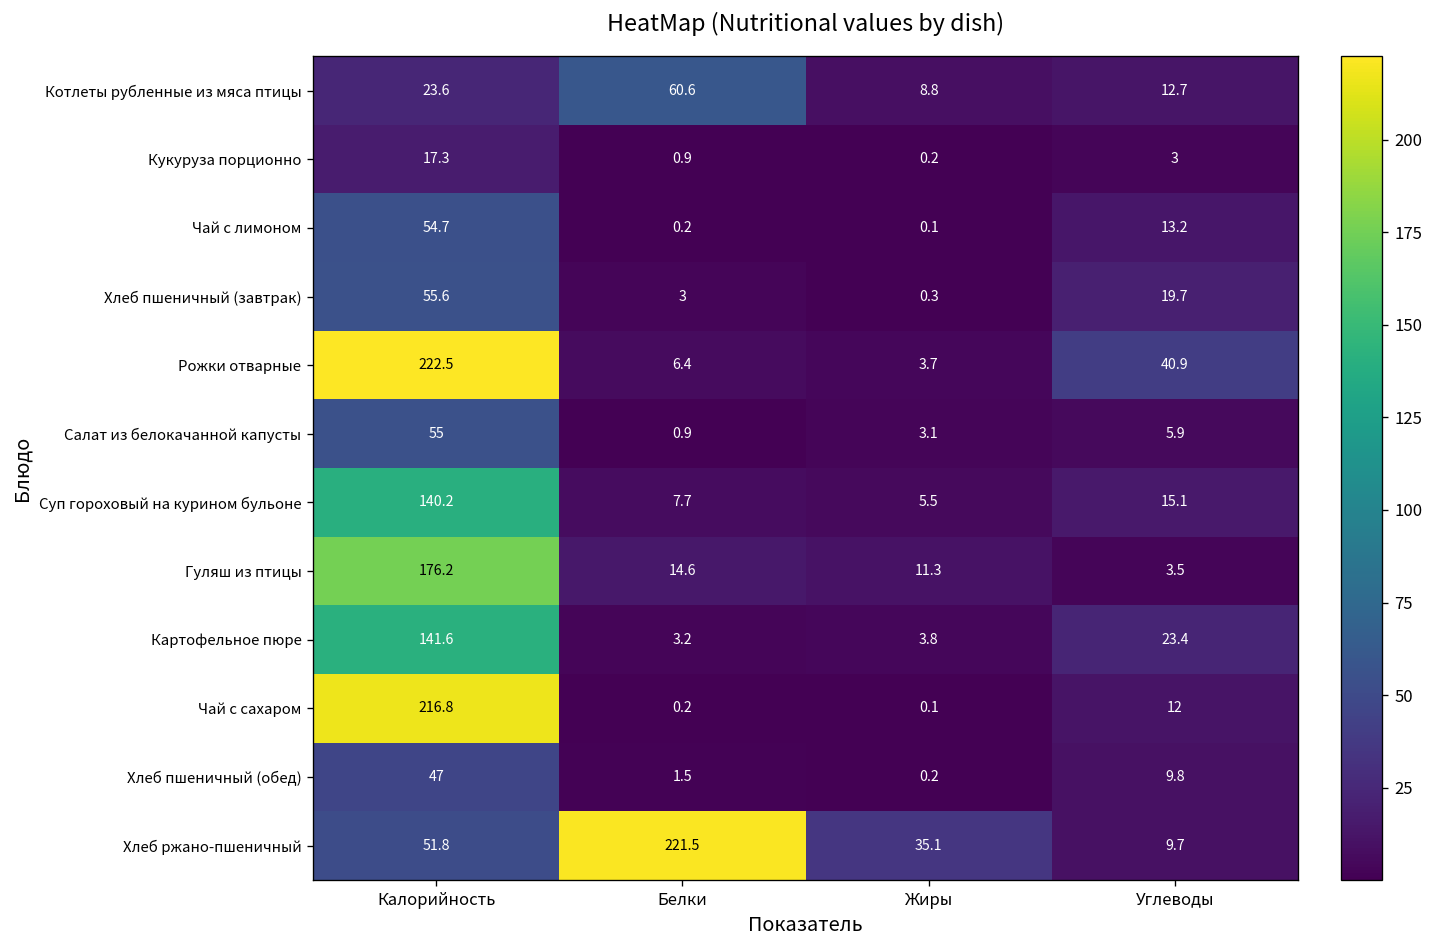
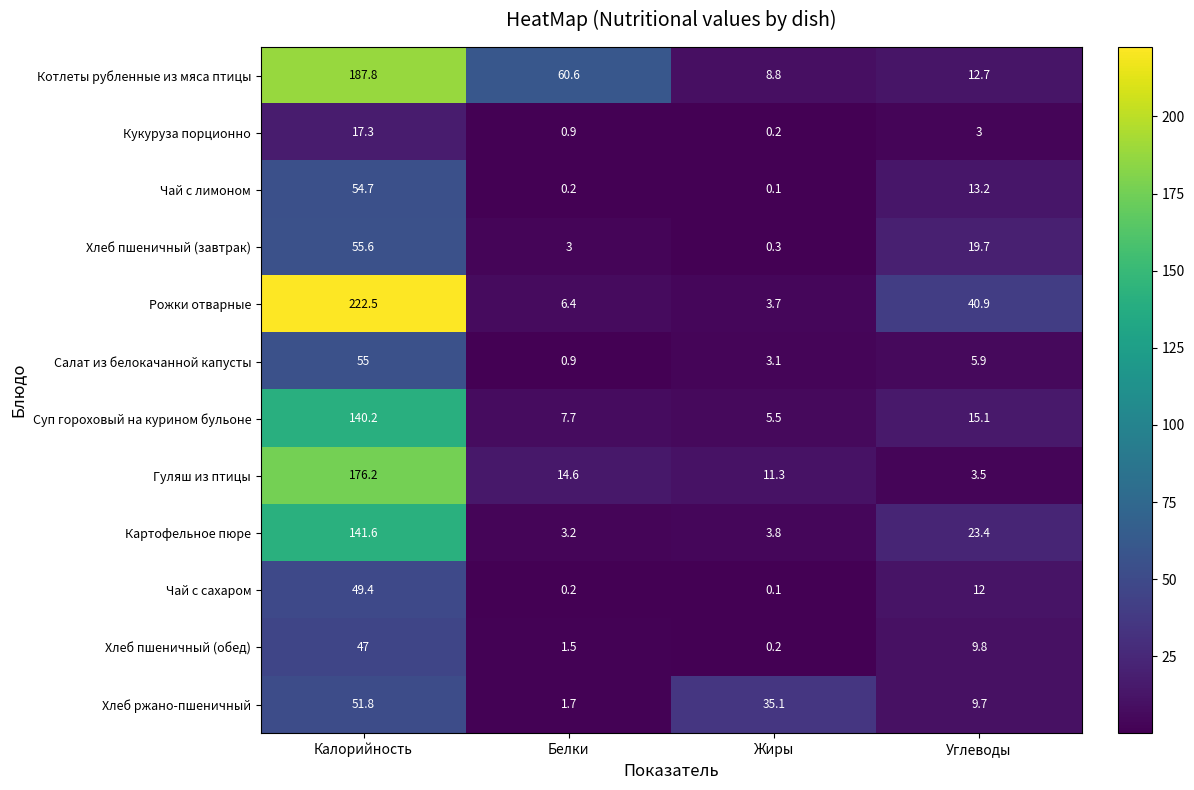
Котлеты рубленные из мяса птицы, Калорийность: 23.6 -> 187.8
Чай с сахаром, Калорийность: 216.8 -> 49.4
Хлеб ржано-пшеничный, Белки: 221.5 -> 1.7
